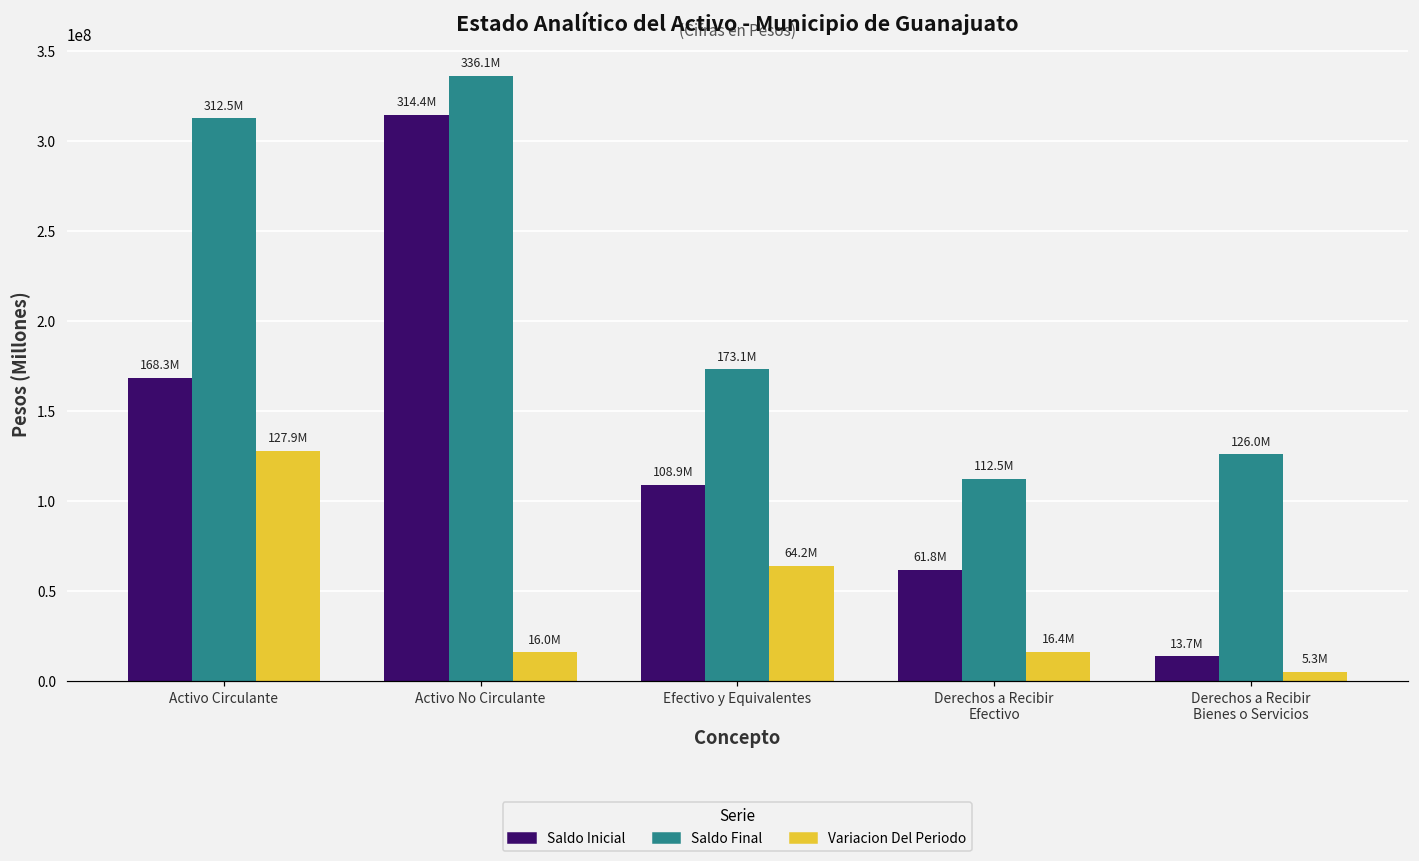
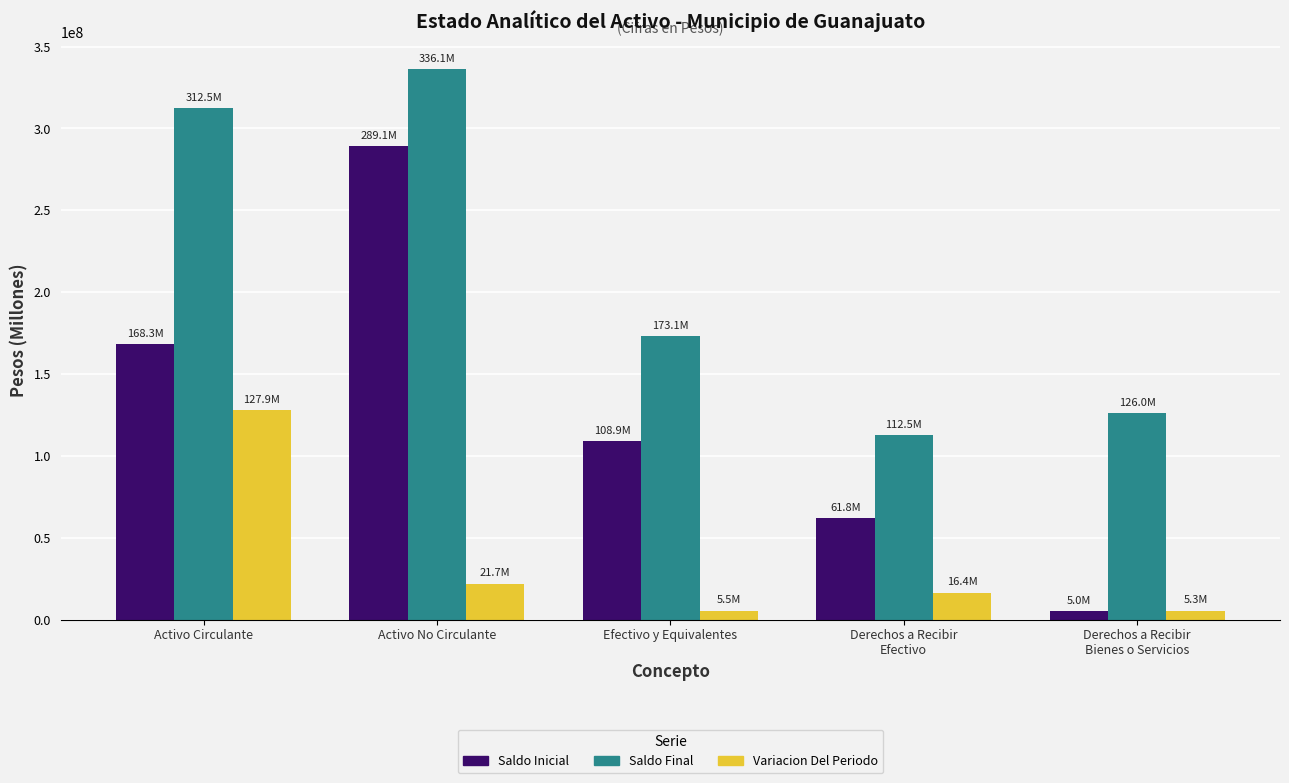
Saldo Inicial, Activo No Circulante: 314.4M -> 289.1M
Variacion Del Periodo, Activo No Circulante: 16.0M -> 21.7M
Variacion Del Periodo, Efectivo y Equivalentes: 64.2M -> 5.5M
Saldo Inicial, Derechos a Recibir Bienes o Servicios: 13.7M -> 5.0M
